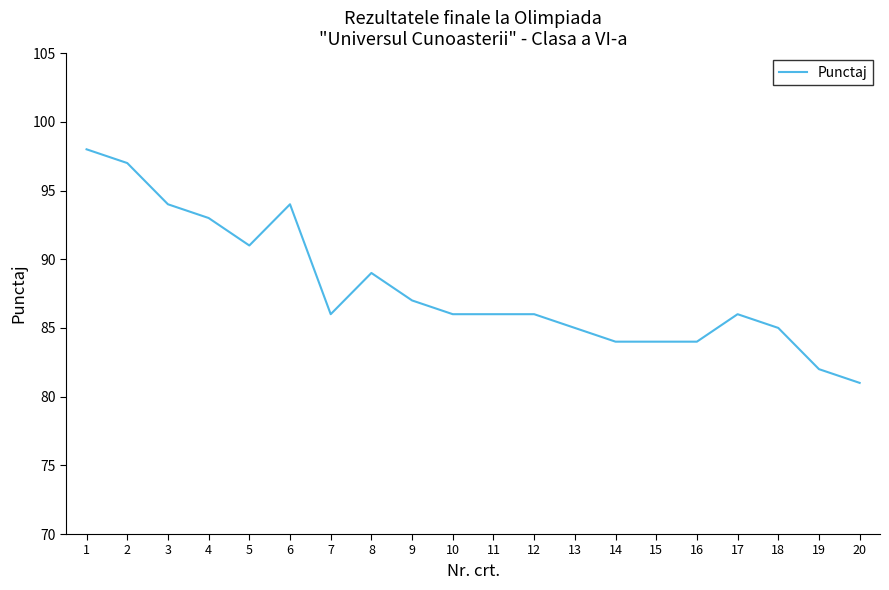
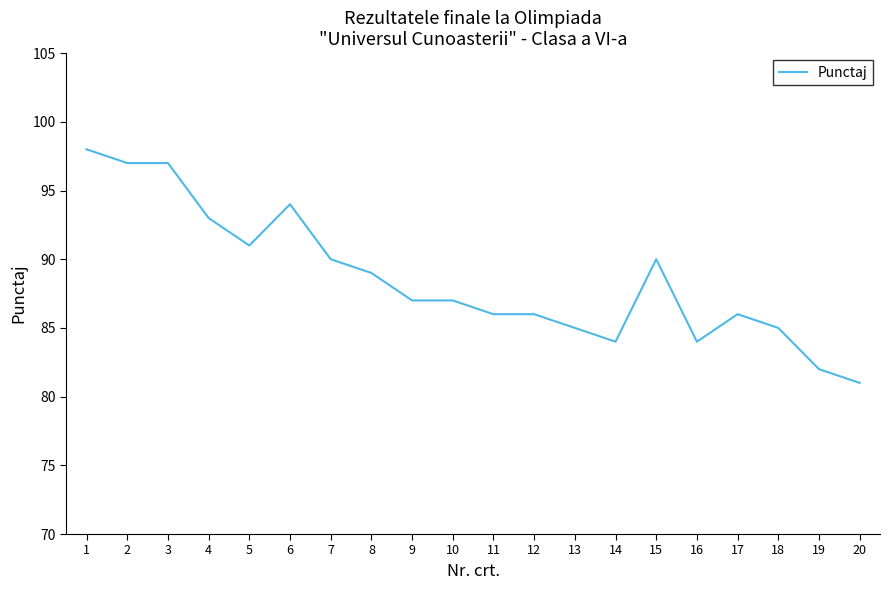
3: 94 -> 97
7: 86 -> 90
10: 86 -> 87
15: 84 -> 90
